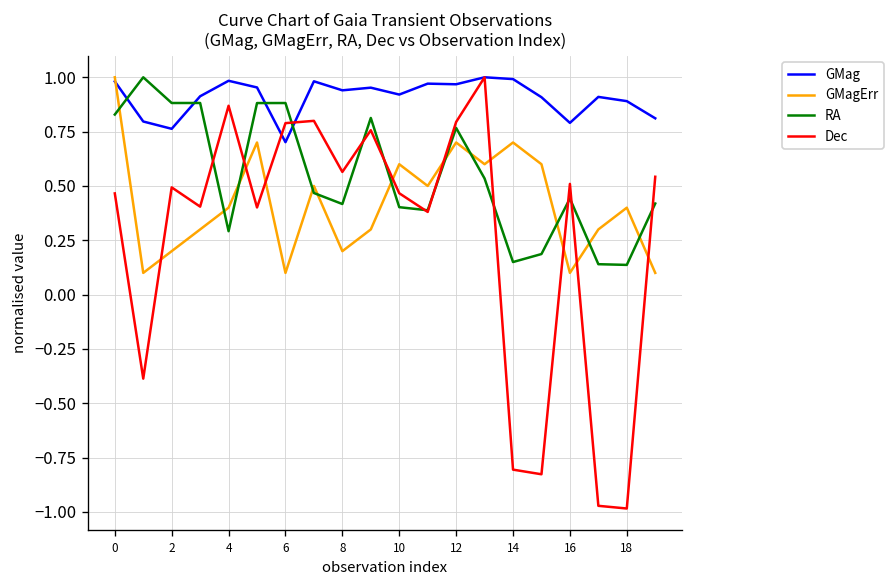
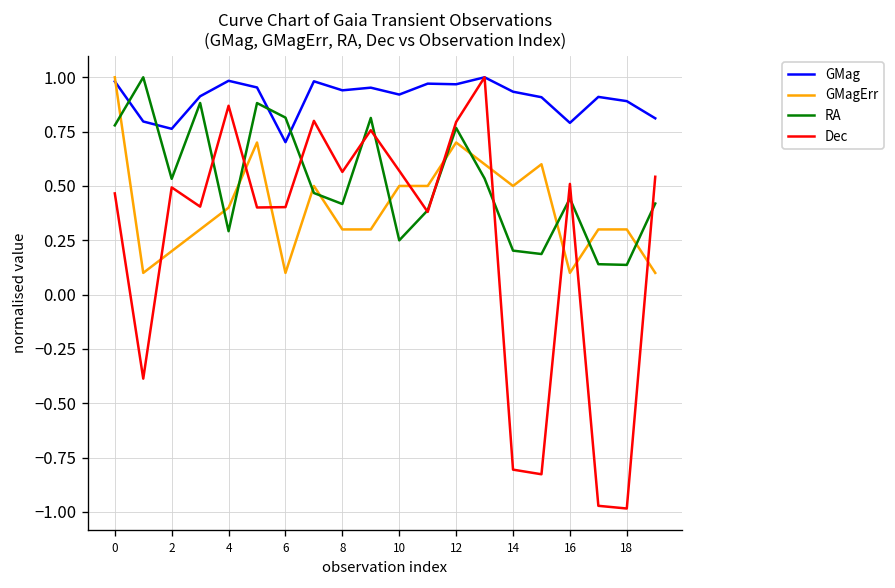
RA, 0: 0.83 -> 0.78
RA, 2: 0.88 -> 0.53
RA, 6: 0.88 -> 0.81
Dec, 6: 0.79 -> 0.40
GMagErr, 8: 0.20 -> 0.30
GMagErr, 10: 0.60 -> 0.50
RA, 10: 0.40 -> 0.25
Dec, 10: 0.47 -> 0.57
GMag, 14: 0.99 -> 0.93
GMagErr, 14: 0.70 -> 0.50
RA, 14: 0.15 -> 0.20
GMagErr, 18: 0.40 -> 0.30
